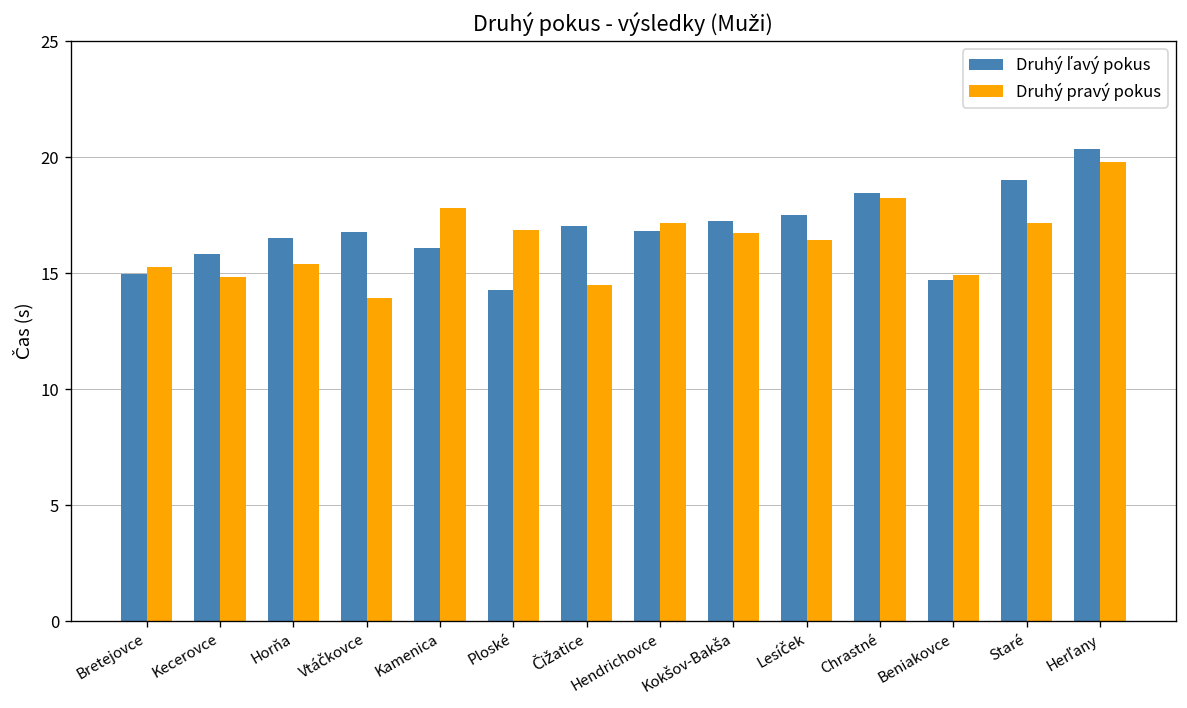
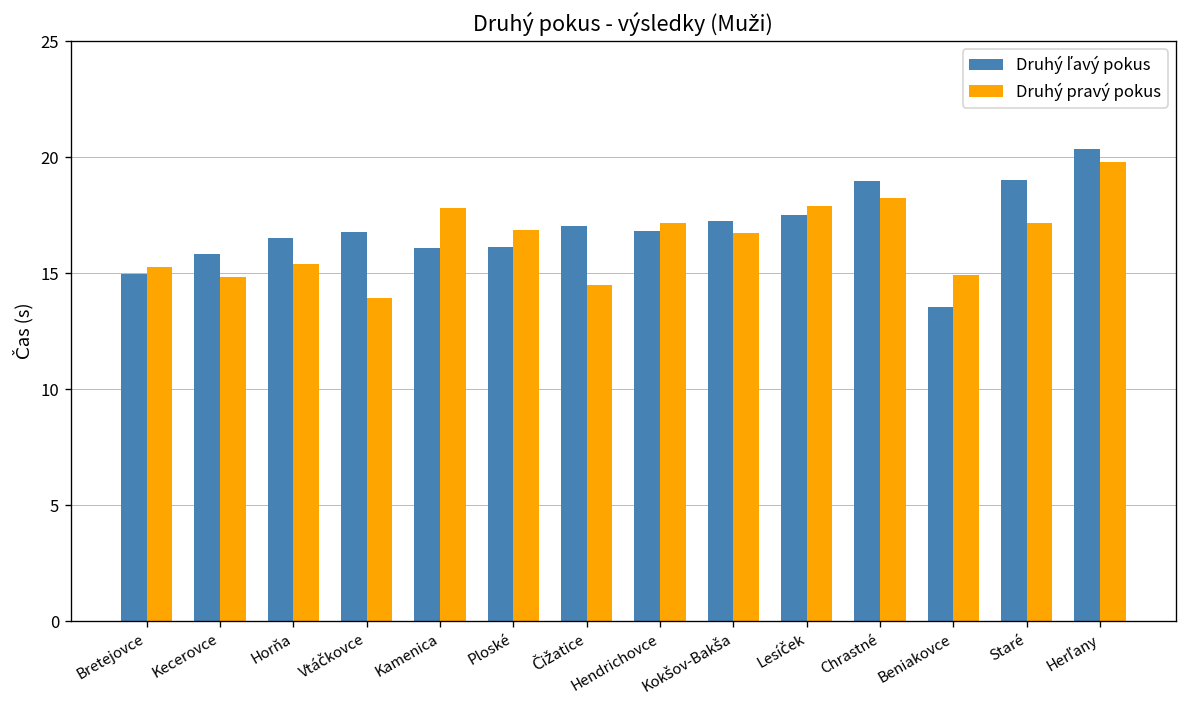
Druhý ľavý pokus, Ploské: 14.3 -> 16.1
Druhý pravý pokus, Lesíček: 16.4 -> 17.9
Druhý ľavý pokus, Chrastné: 18.4 -> 19.0
Druhý ľavý pokus, Beniakovce: 14.7 -> 13.5
